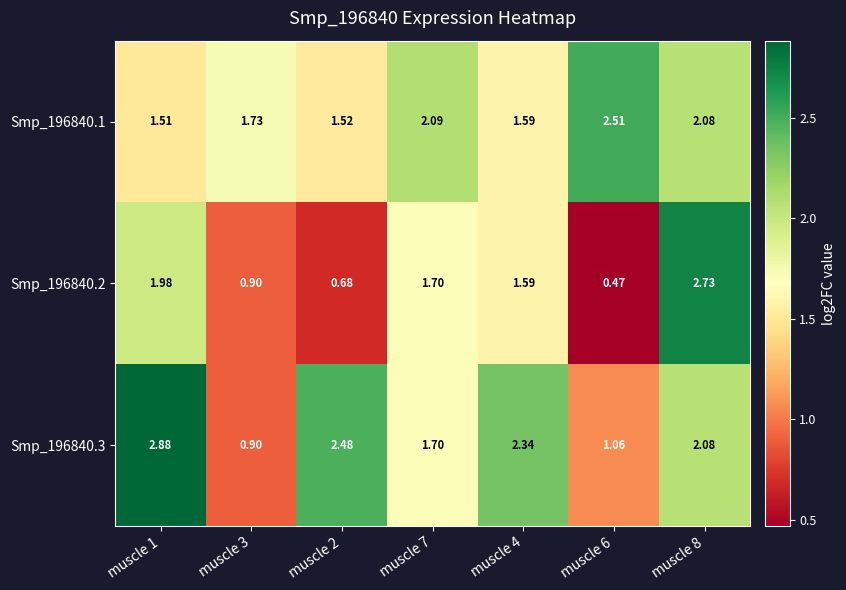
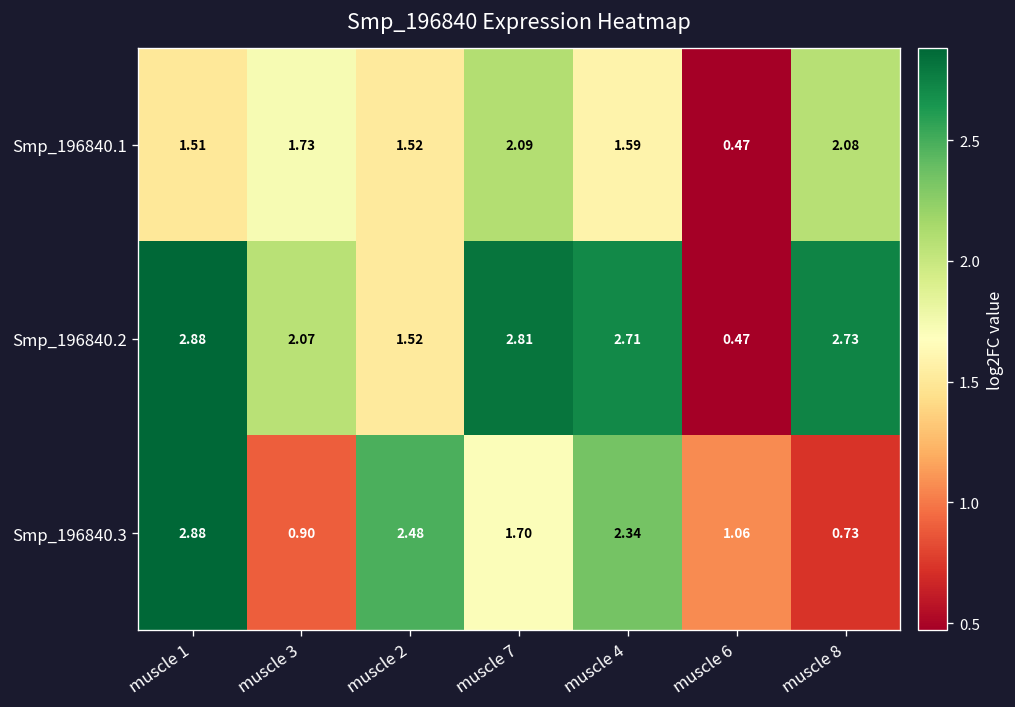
Smp_196840.1, muscle 6: 2.51 -> 0.47
Smp_196840.2, muscle 1: 1.98 -> 2.88
Smp_196840.2, muscle 3: 0.90 -> 2.07
Smp_196840.2, muscle 2: 0.68 -> 1.52
Smp_196840.2, muscle 7: 1.70 -> 2.81
Smp_196840.2, muscle 4: 1.59 -> 2.71
Smp_196840.3, muscle 8: 2.08 -> 0.73
